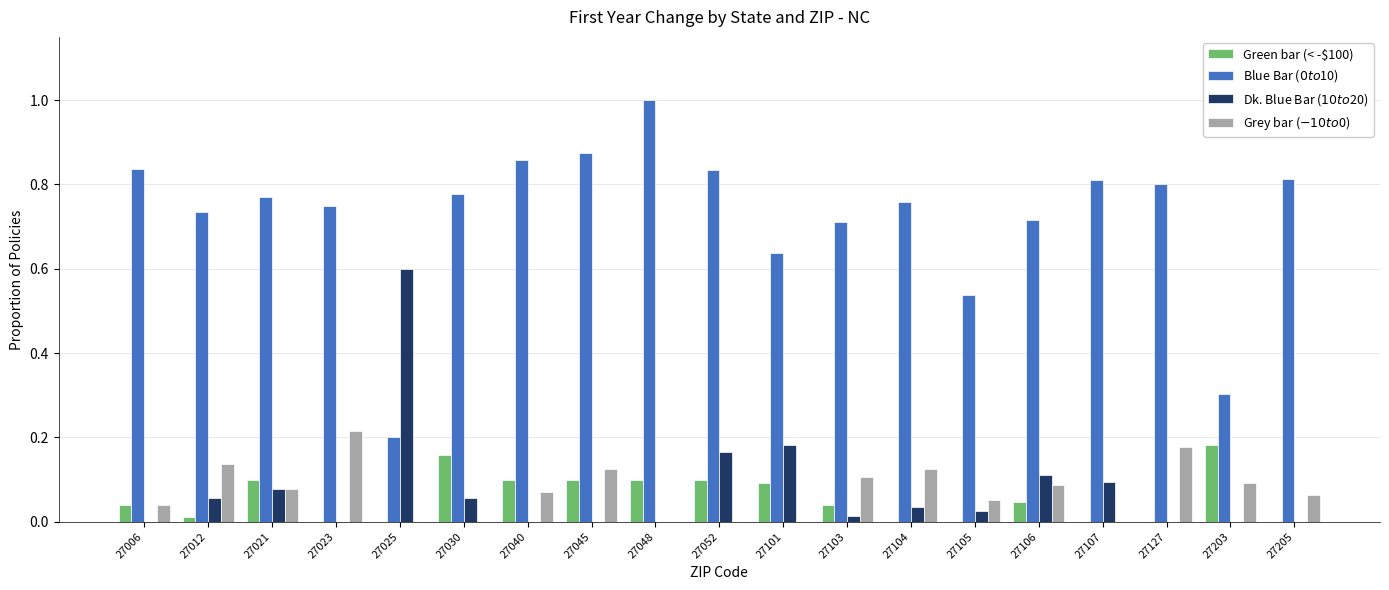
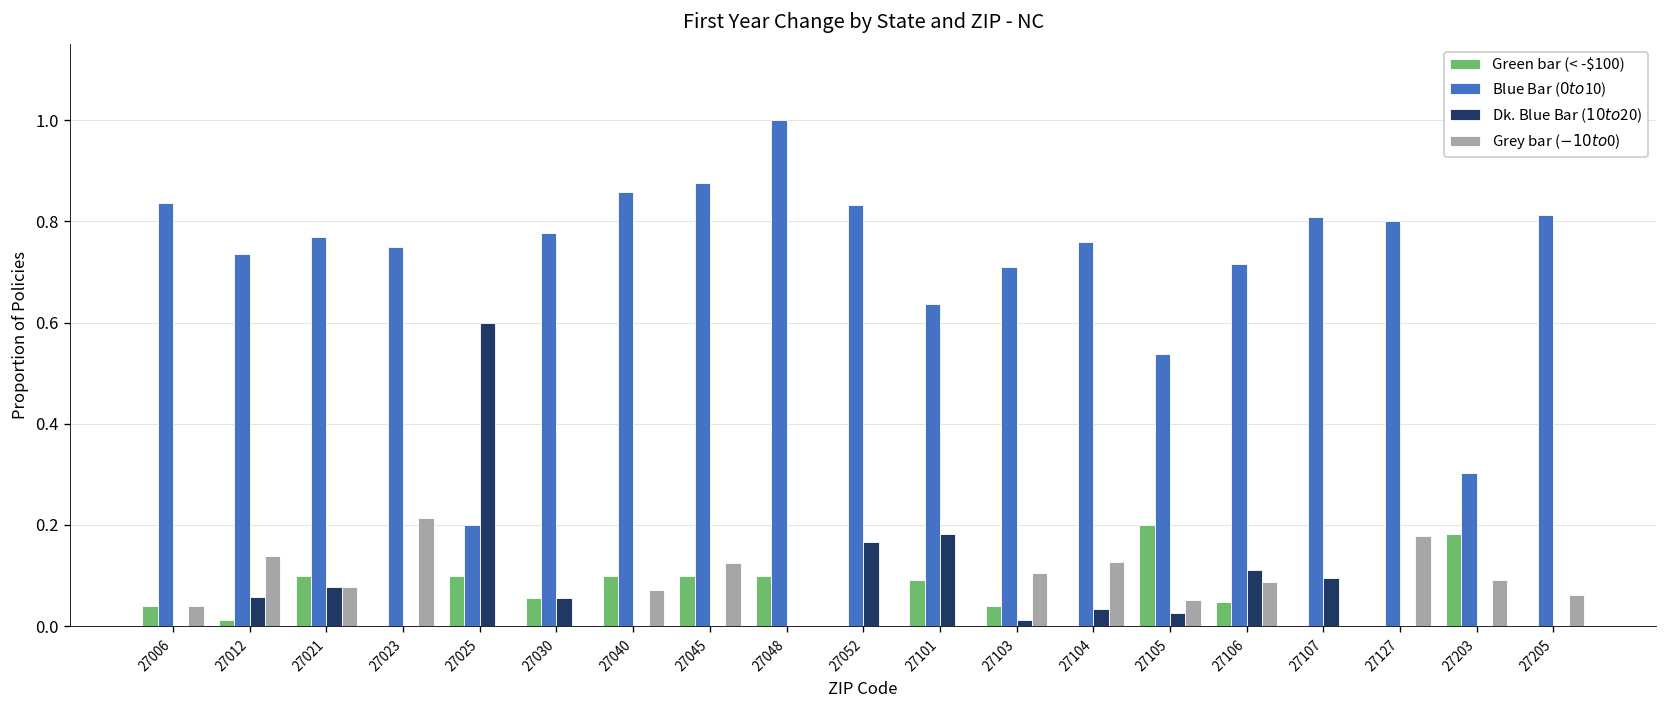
Green bar (< -$100), 27025: 0.0 -> 0.1
Green bar (< -$100), 27030: 0.16 -> 0.06
Green bar (< -$100), 27052: 0.1 -> 0.0
Green bar (< -$100), 27105: 0.0 -> 0.2
